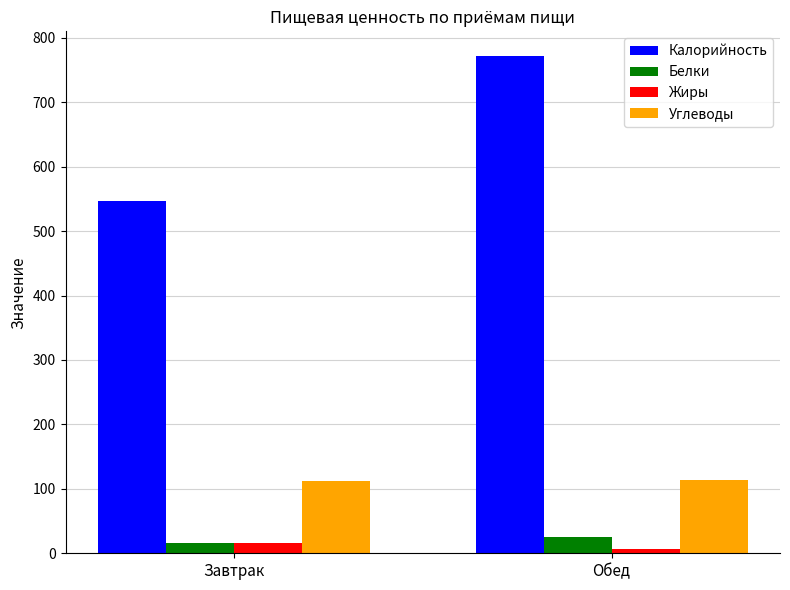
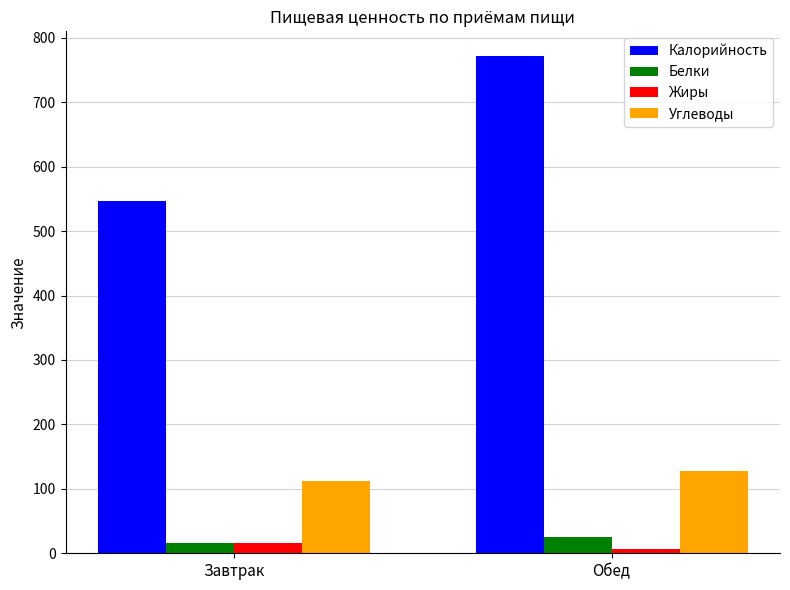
Углеводы, Обед: 110 -> 130
